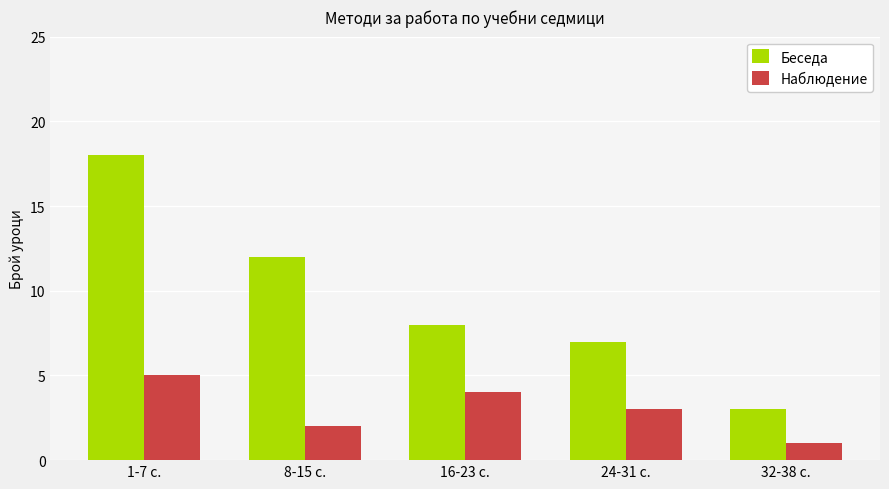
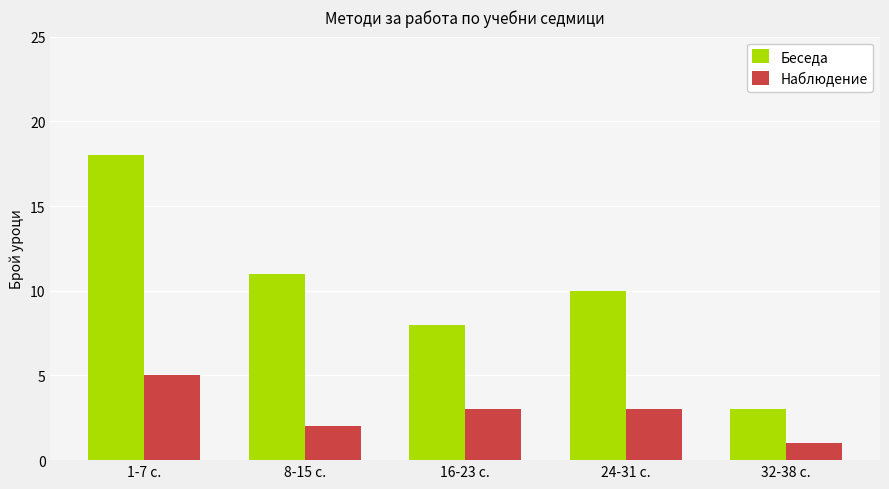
Беседа, 8-15 с.: 12 -> 11
Наблюдение, 16-23 с.: 4 -> 3
Беседа, 24-31 с.: 7 -> 10
